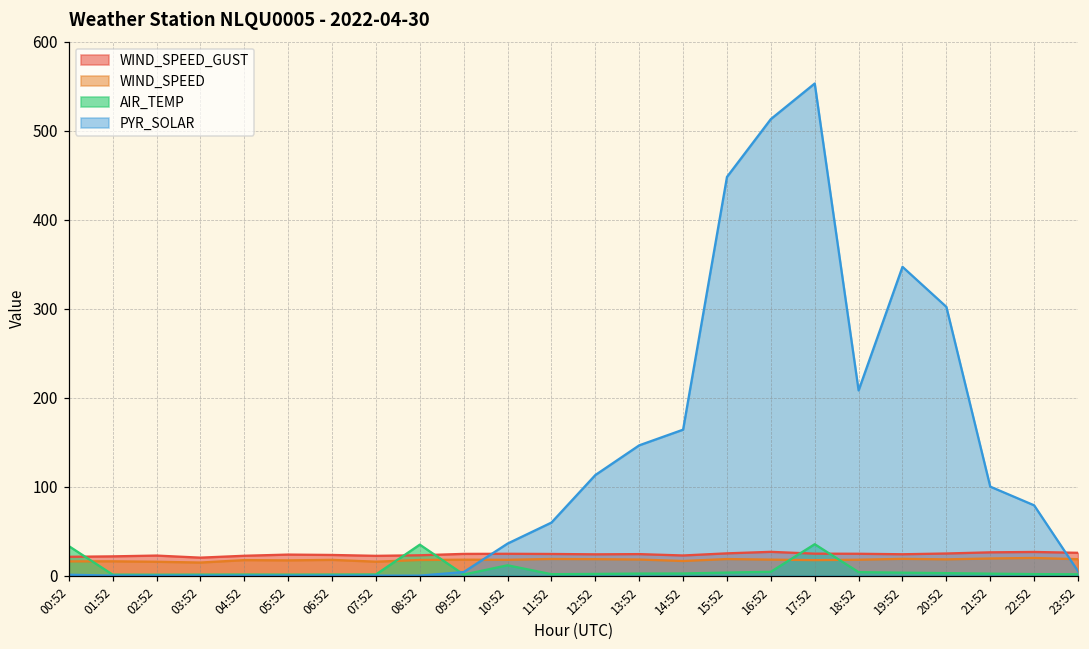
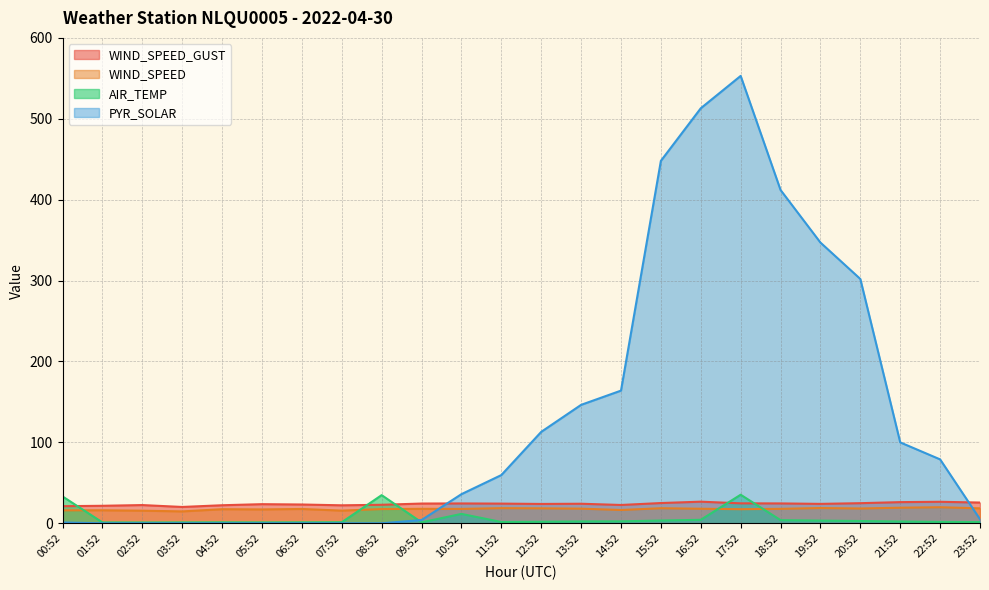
PYR_SOLAR, 18:52: 210 -> 410
